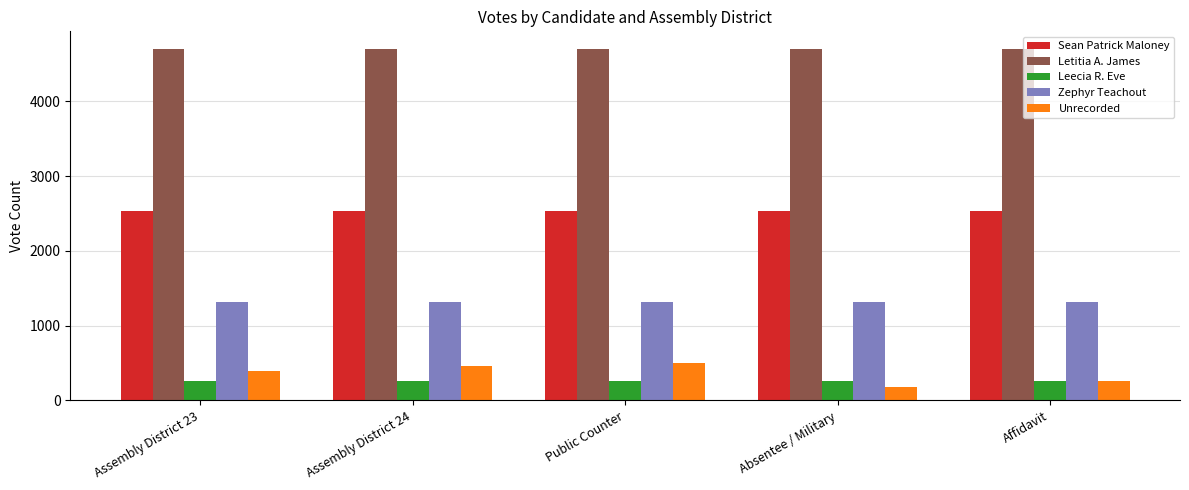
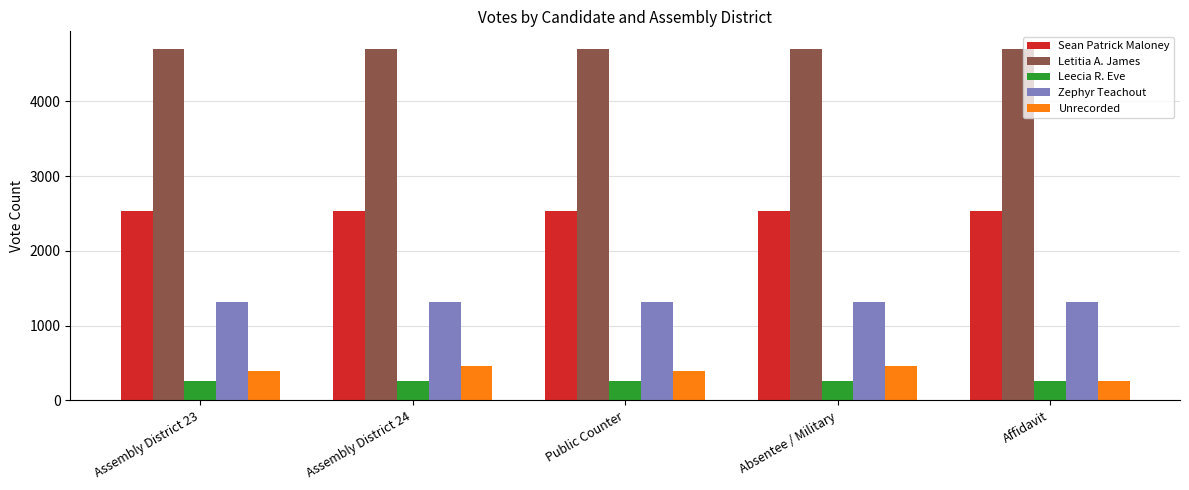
Unrecorded, Public Counter: 500 -> 400
Unrecorded, Absentee / Military: 200 -> 500
